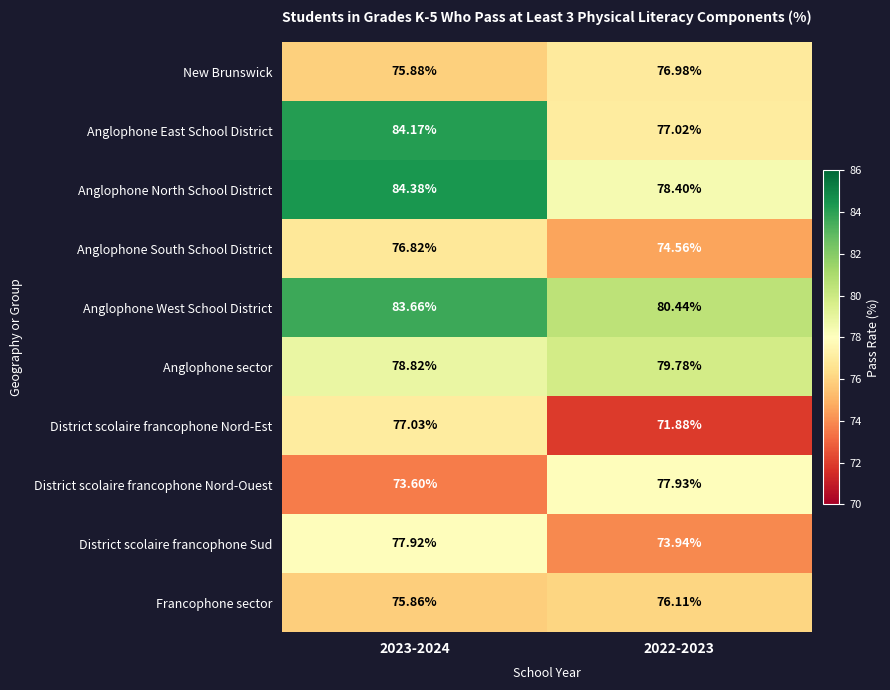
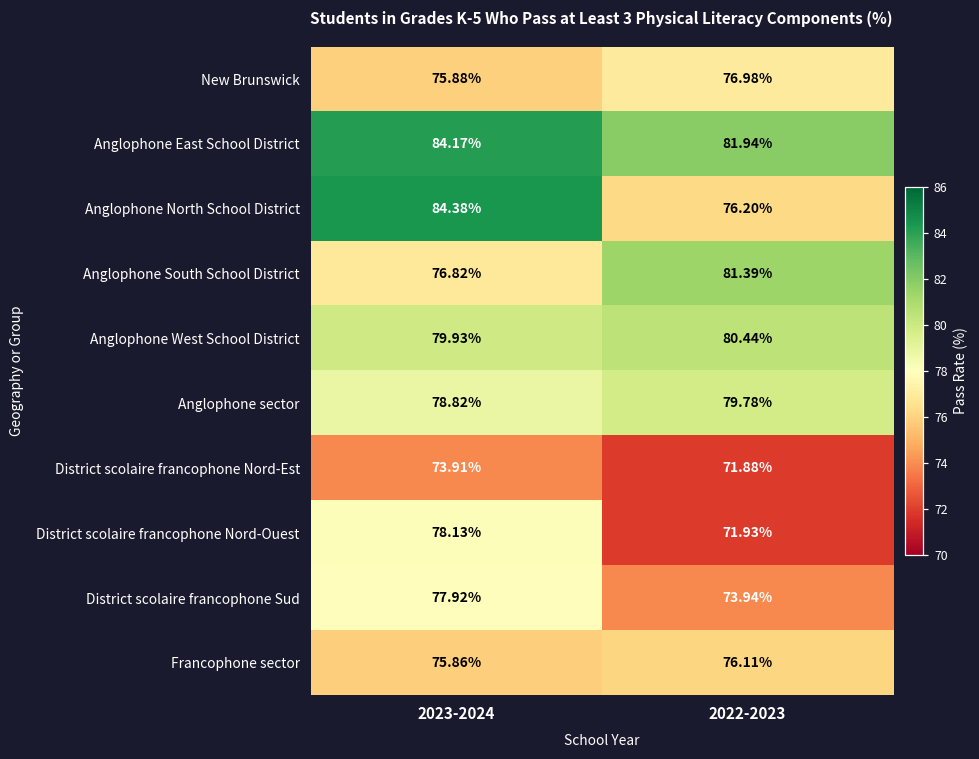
Anglophone East School District, 2022-2023: 77.02% -> 81.94%
Anglophone North School District, 2022-2023: 78.40% -> 76.20%
Anglophone South School District, 2022-2023: 74.56% -> 81.39%
Anglophone West School District, 2023-2024: 83.66% -> 79.93%
District scolaire francophone Nord-Est, 2023-2024: 77.03% -> 73.91%
District scolaire francophone Nord-Ouest, 2023-2024: 73.60% -> 78.13%
District scolaire francophone Nord-Ouest, 2022-2023: 77.93% -> 71.93%
